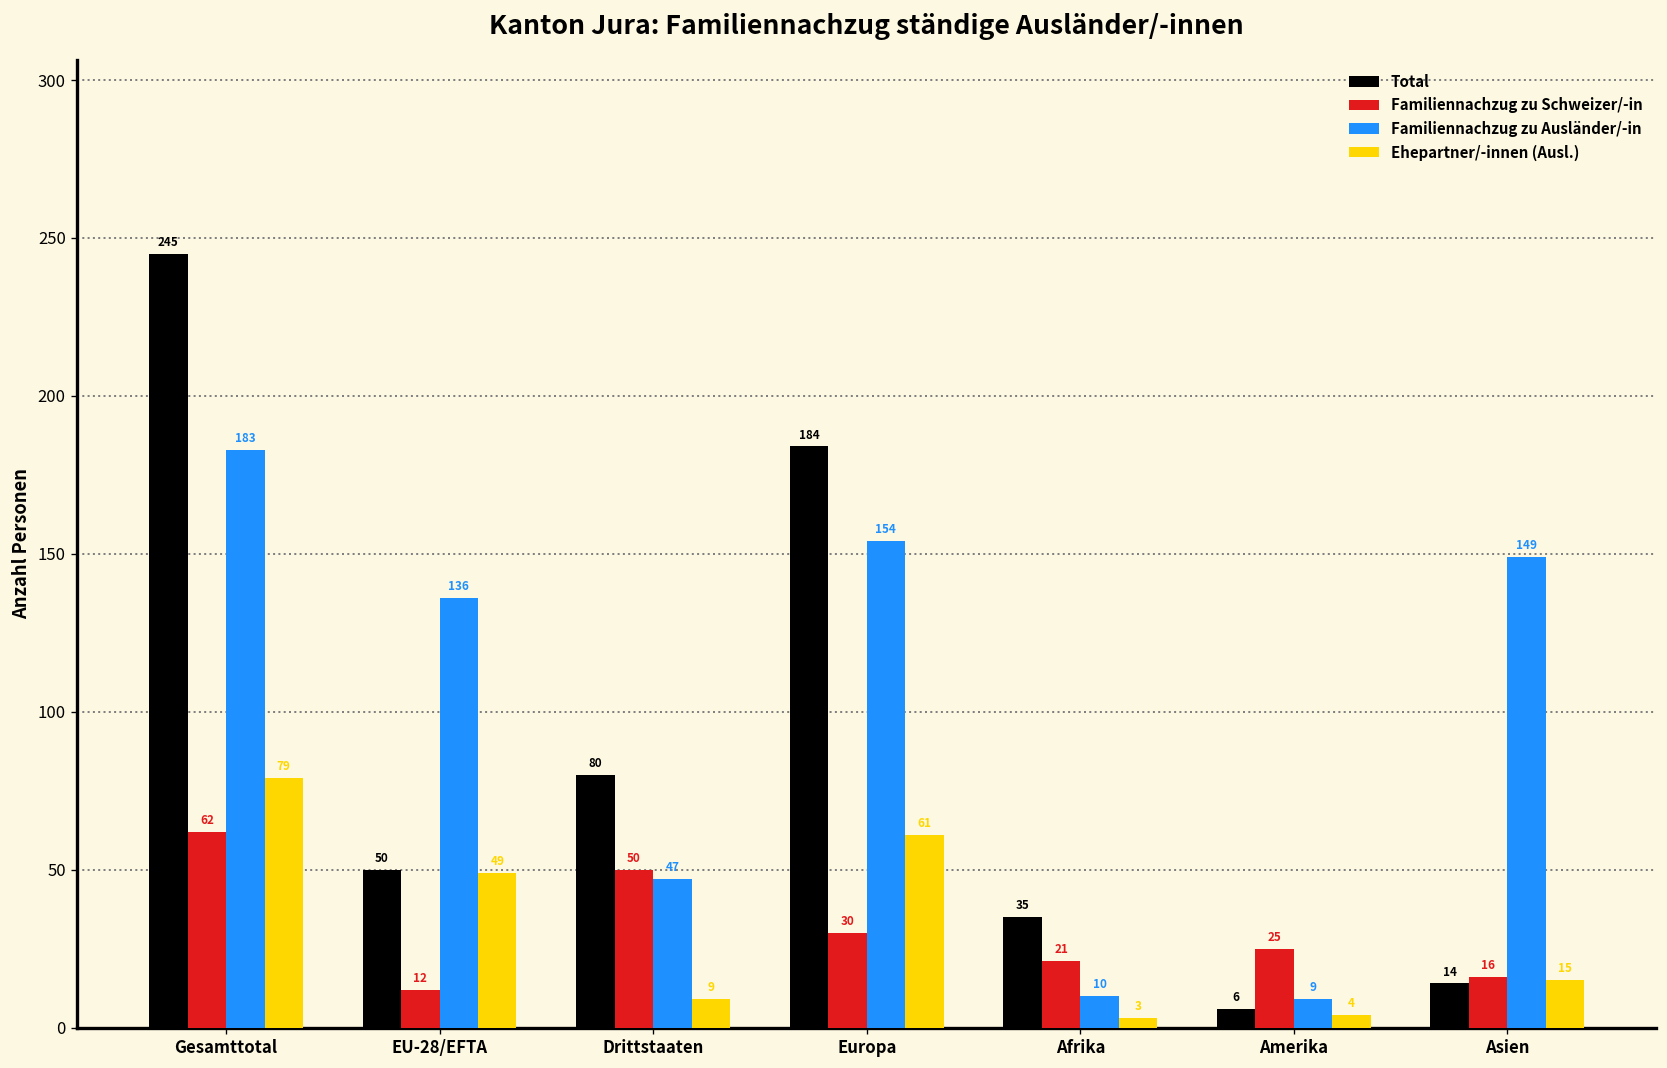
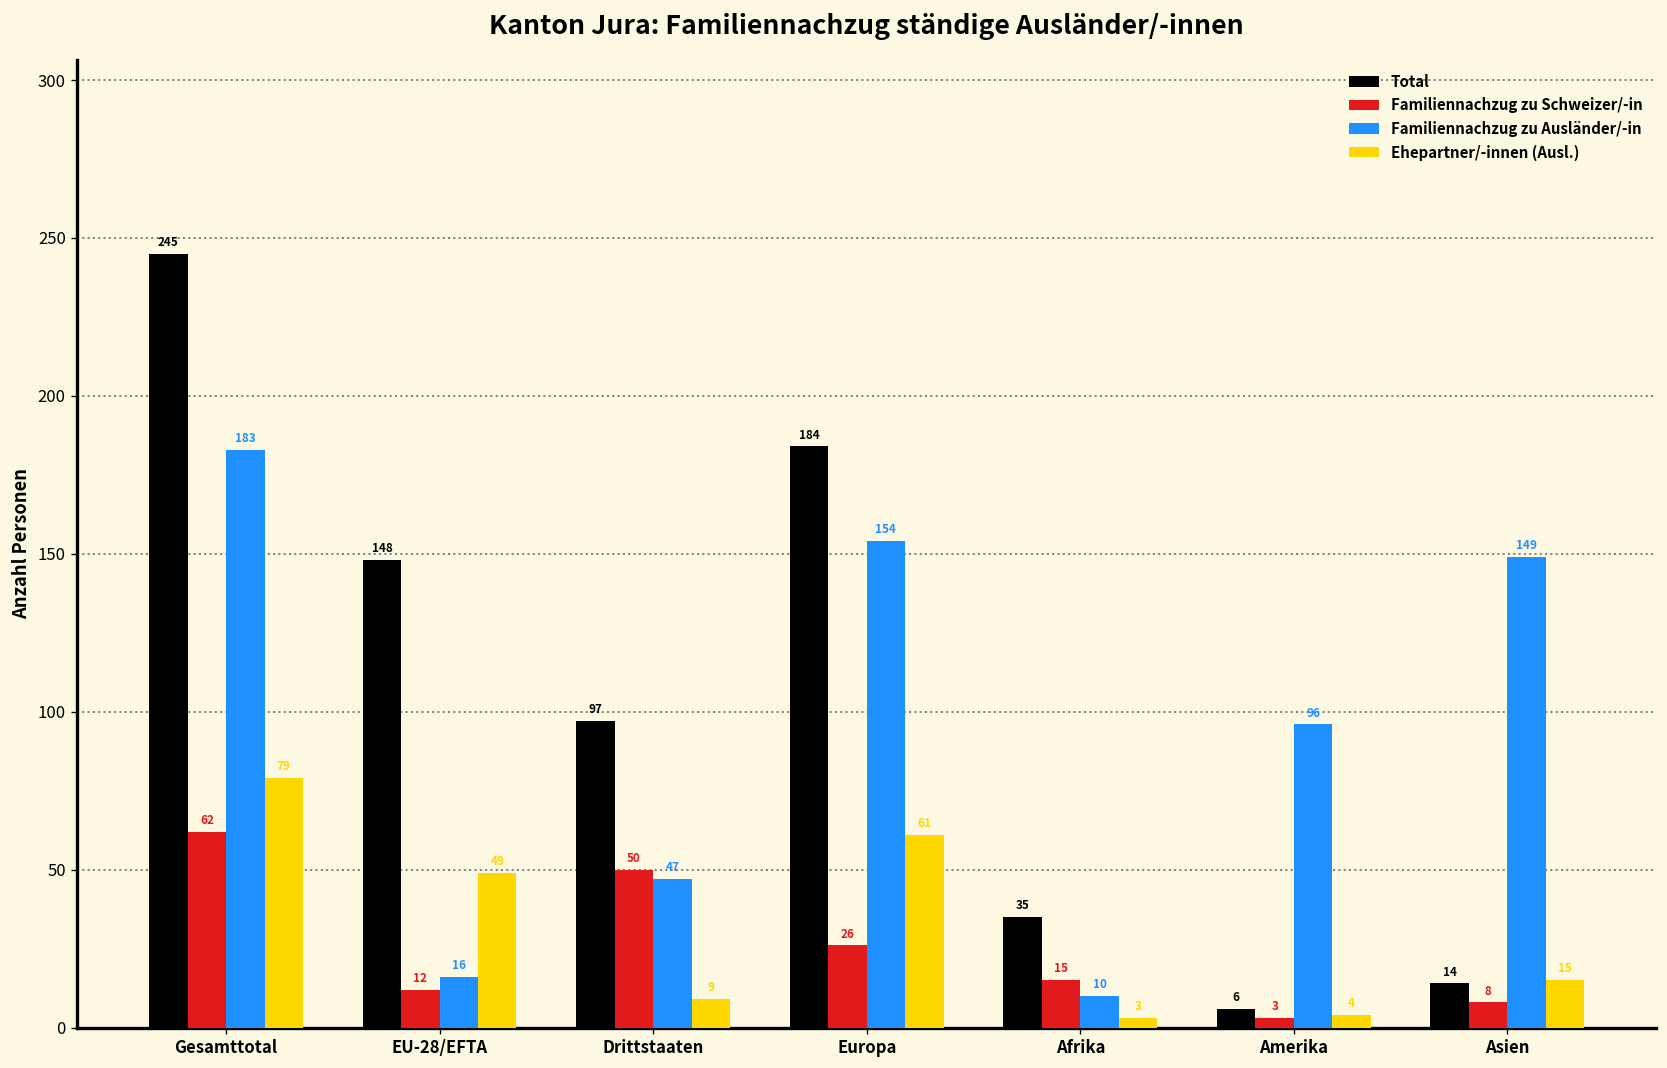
Total, EU-28/EFTA: 50 -> 148
Familiennachzug zu Ausländer/-in, EU-28/EFTA: 136 -> 16
Total, Drittstaaten: 80 -> 97
Familiennachzug zu Schweizer/-in, Europa: 30 -> 26
Familiennachzug zu Schweizer/-in, Afrika: 21 -> 15
Familiennachzug zu Schweizer/-in, Amerika: 25 -> 3
Familiennachzug zu Ausländer/-in, Amerika: 9 -> 96
Familiennachzug zu Schweizer/-in, Asien: 16 -> 8
